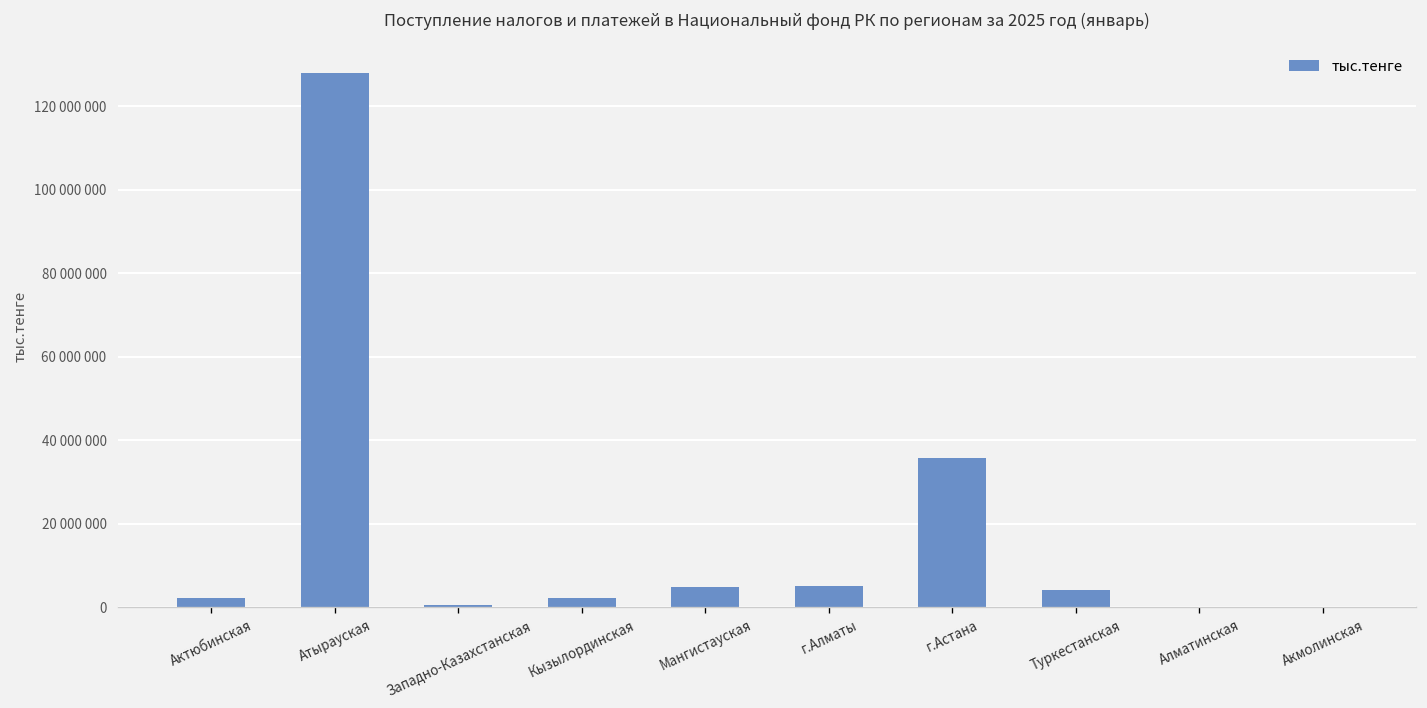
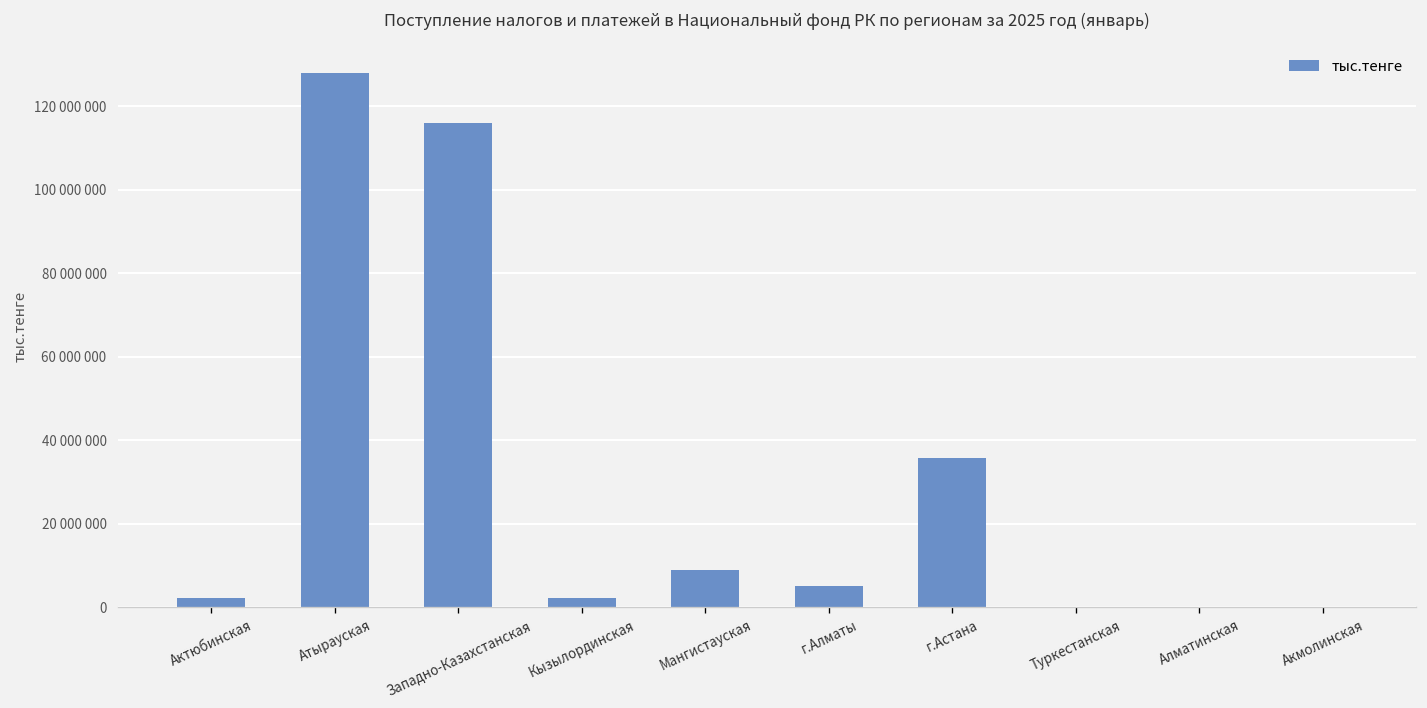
Западно-Казахстанская: 0 -> 116000000
Мангистауская: 5000000 -> 9000000
Туркестанская: 4000000 -> 0
